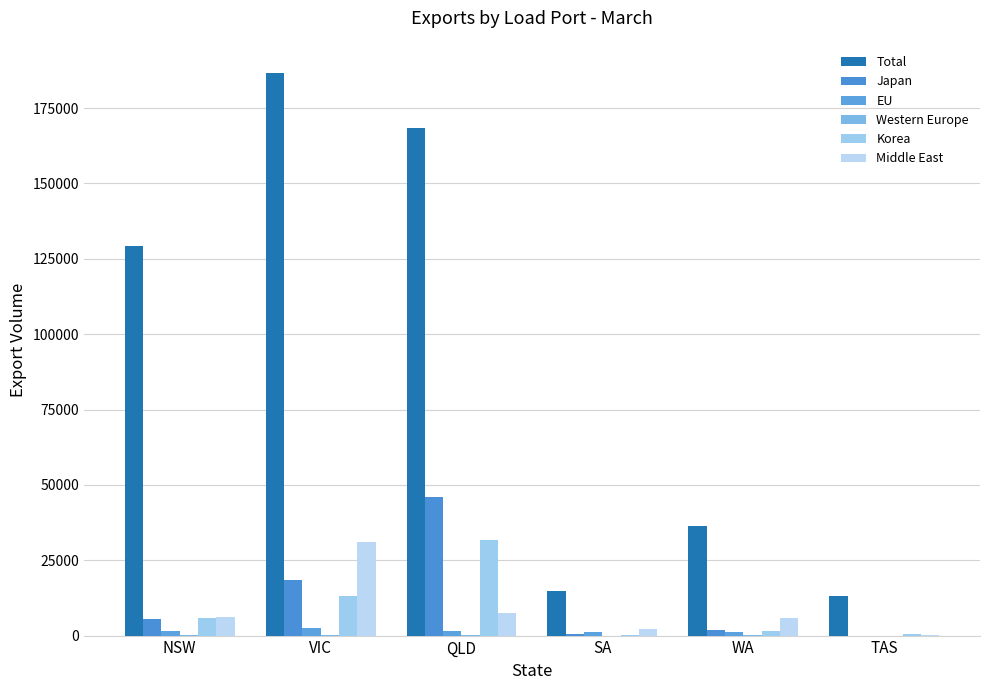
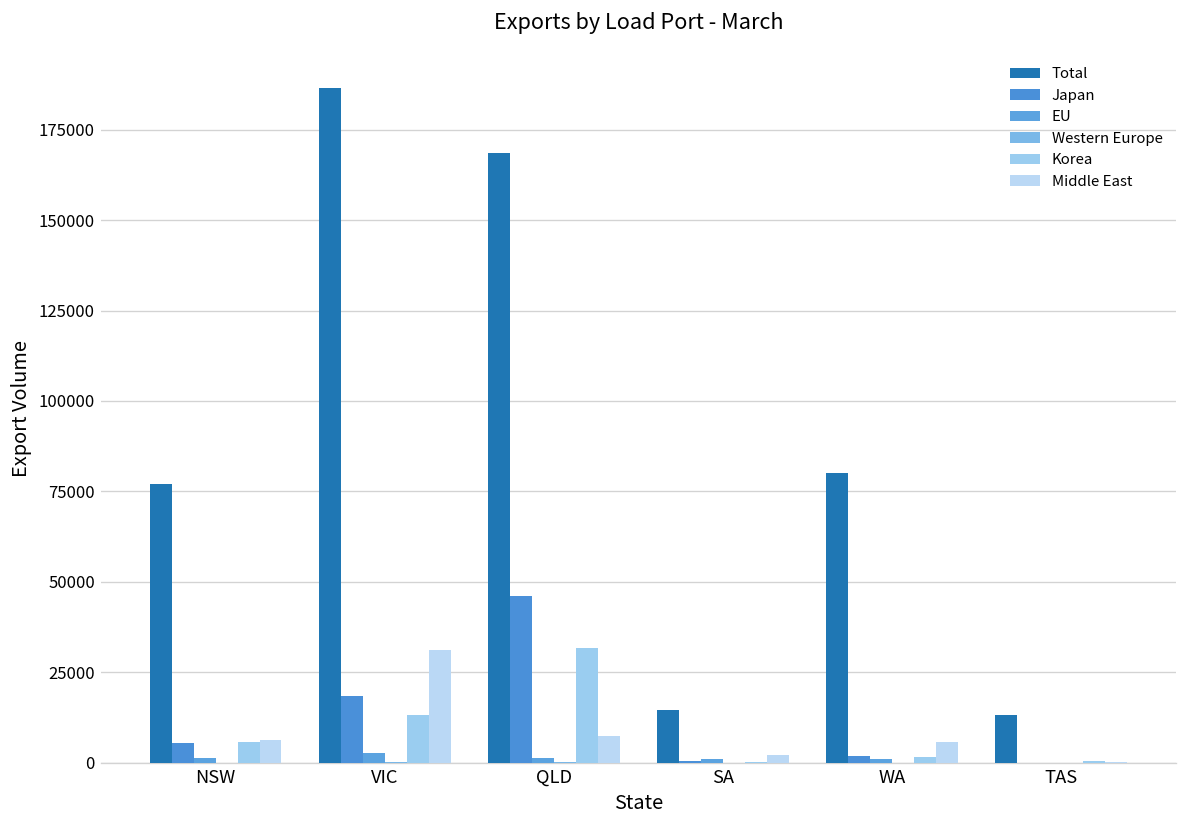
Total, NSW: 129000 -> 77000
Total, WA: 36000 -> 80000
